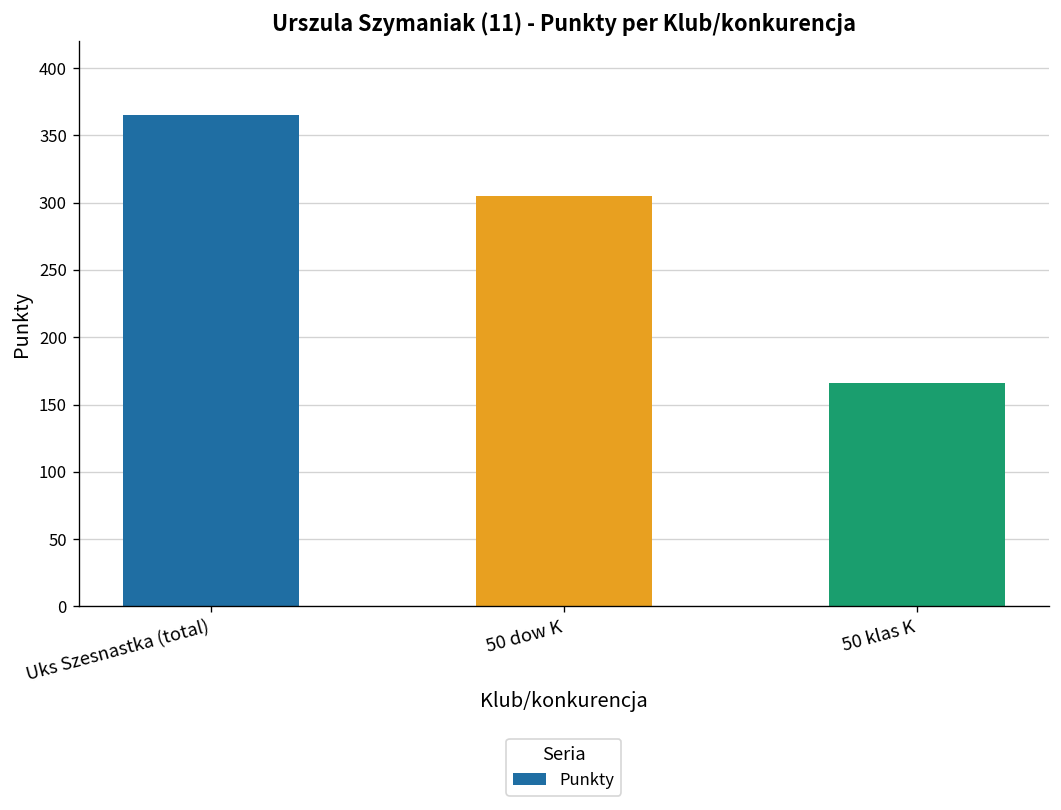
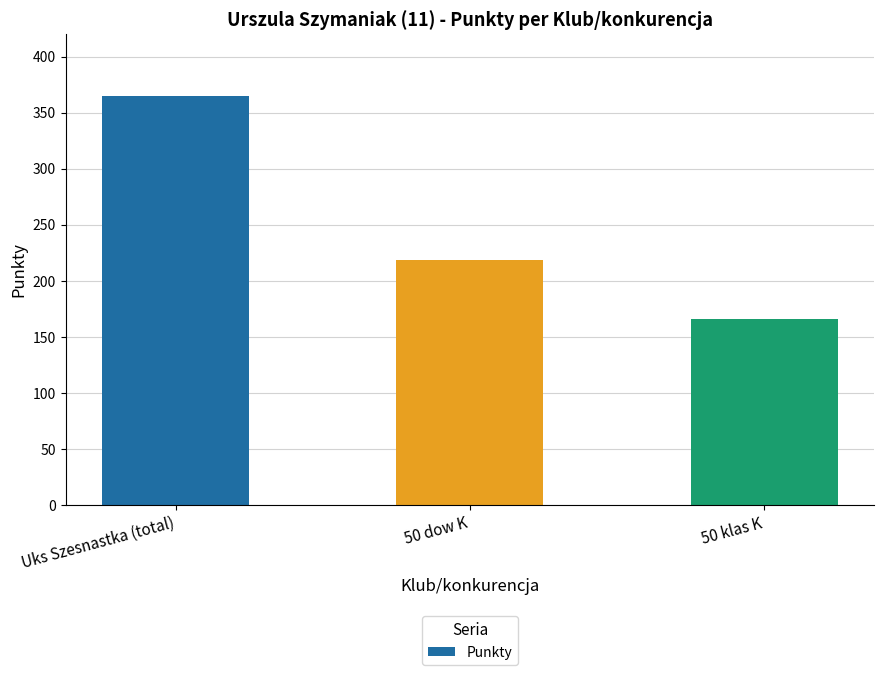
50 dow K: 305 -> 219
